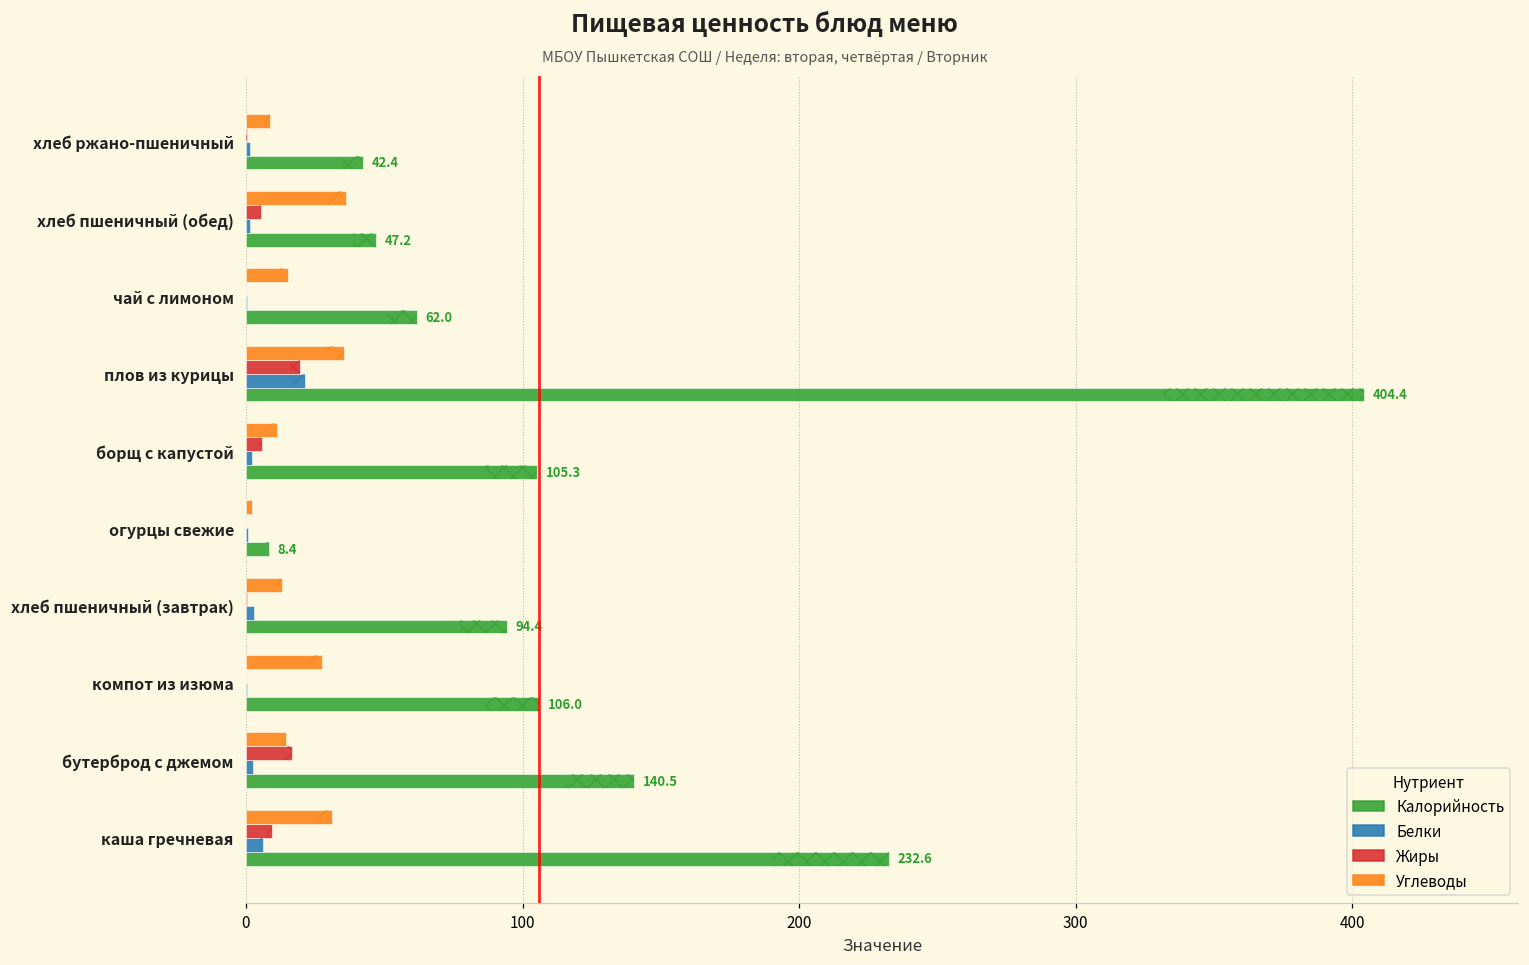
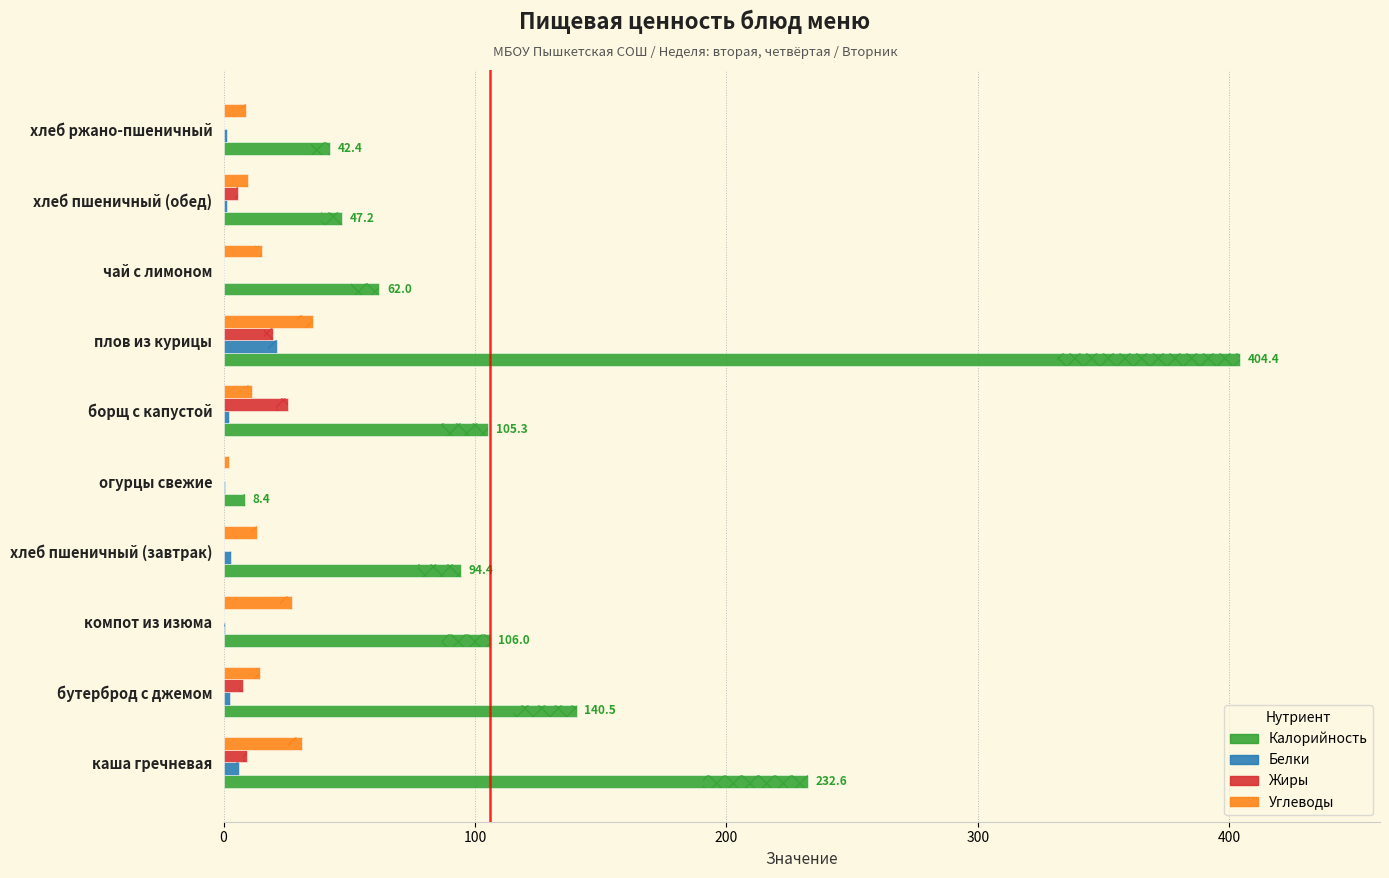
Углеводы, хлеб пшеничный (обед): 36 -> 10
Жиры, борщ с капустой: 6 -> 25
Жиры, бутерброд с джемом: 17 -> 8
